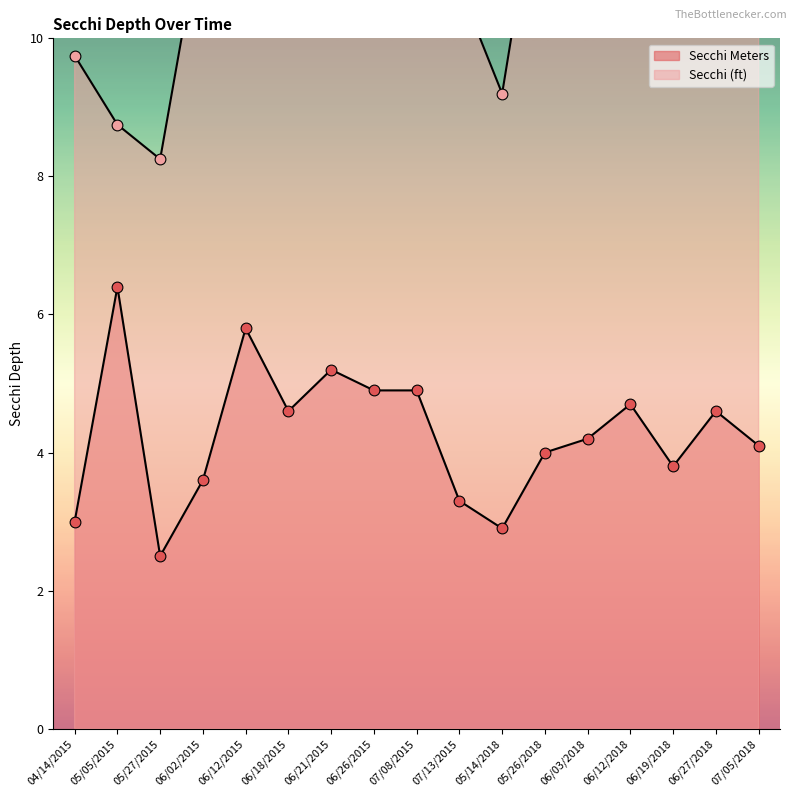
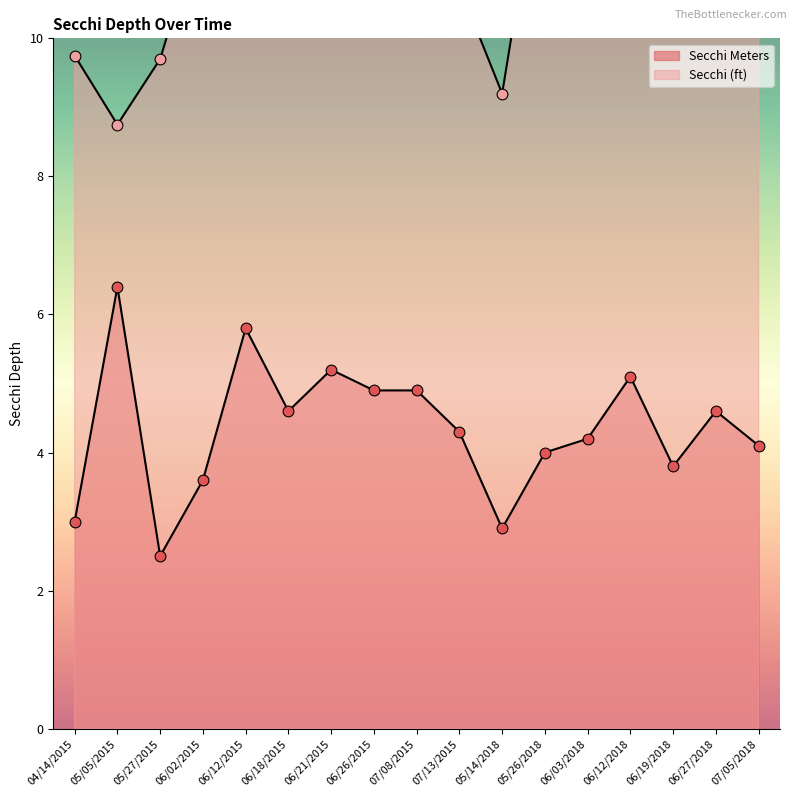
Secchi (ft), 05/27/2015: 8.3 -> 9.7
Secchi Meters, 07/13/2015: 3.3 -> 4.3
Secchi Meters, 06/12/2018: 4.7 -> 5.1
